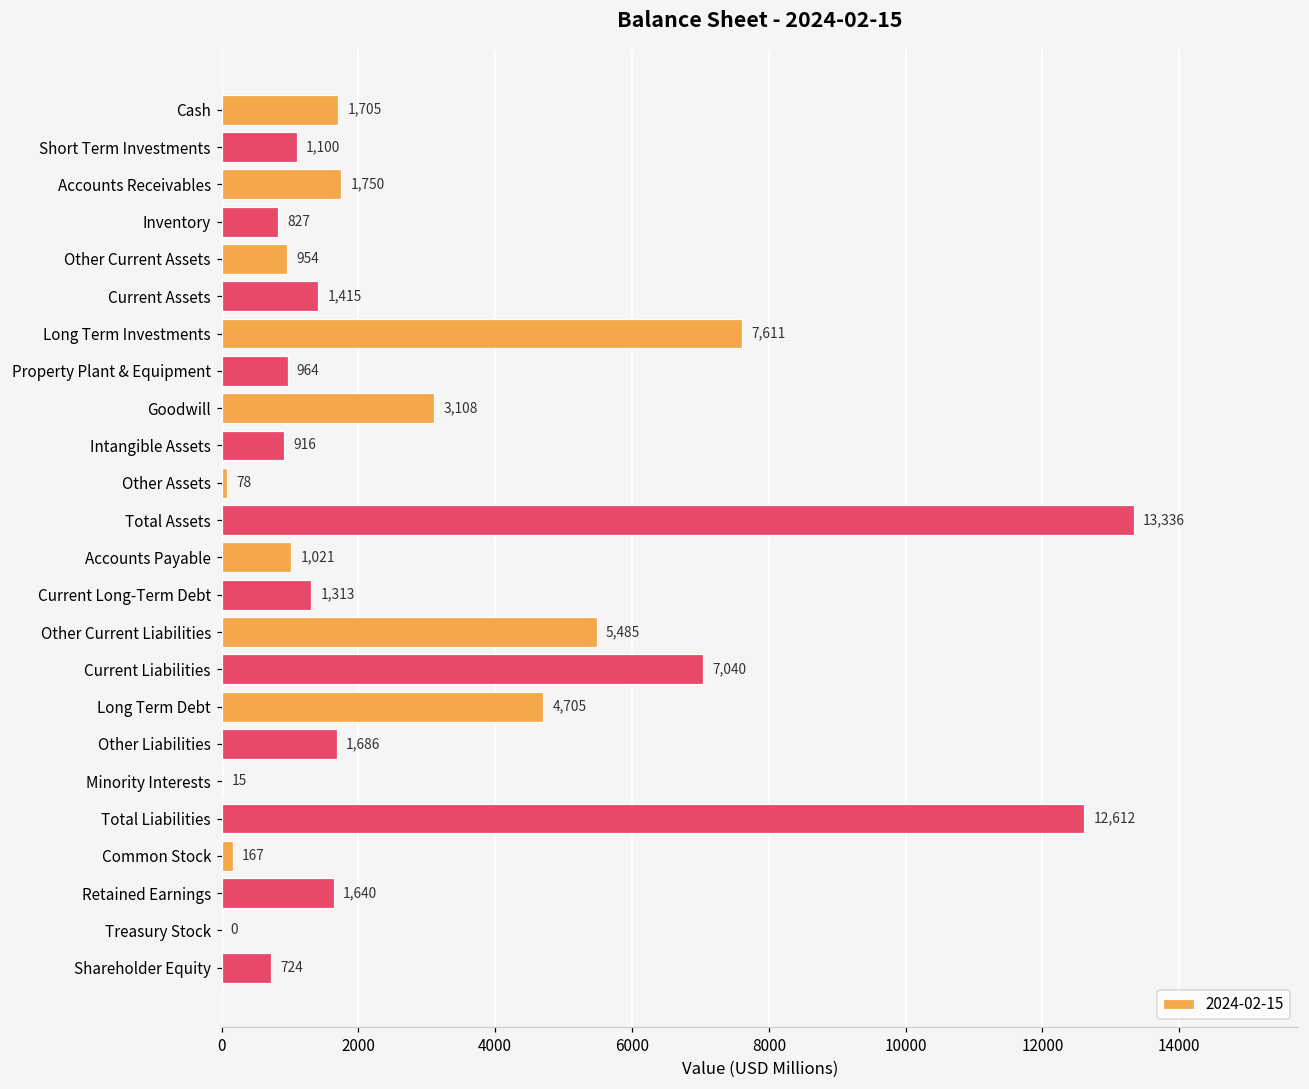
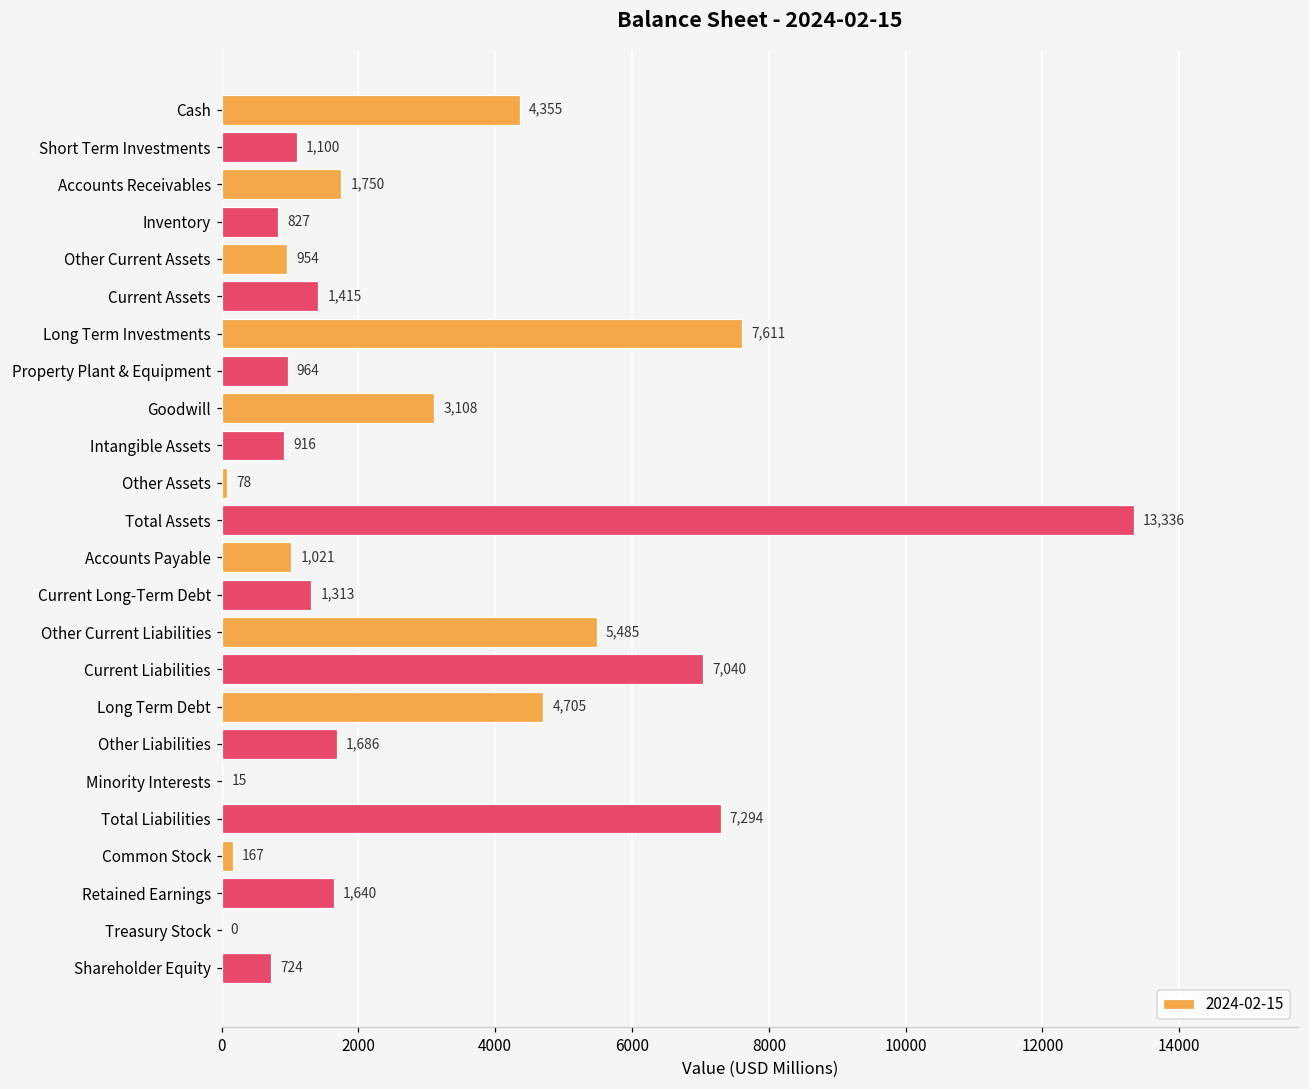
Cash: 1,705 -> 4,355
Total Liabilities: 12,612 -> 7,294
